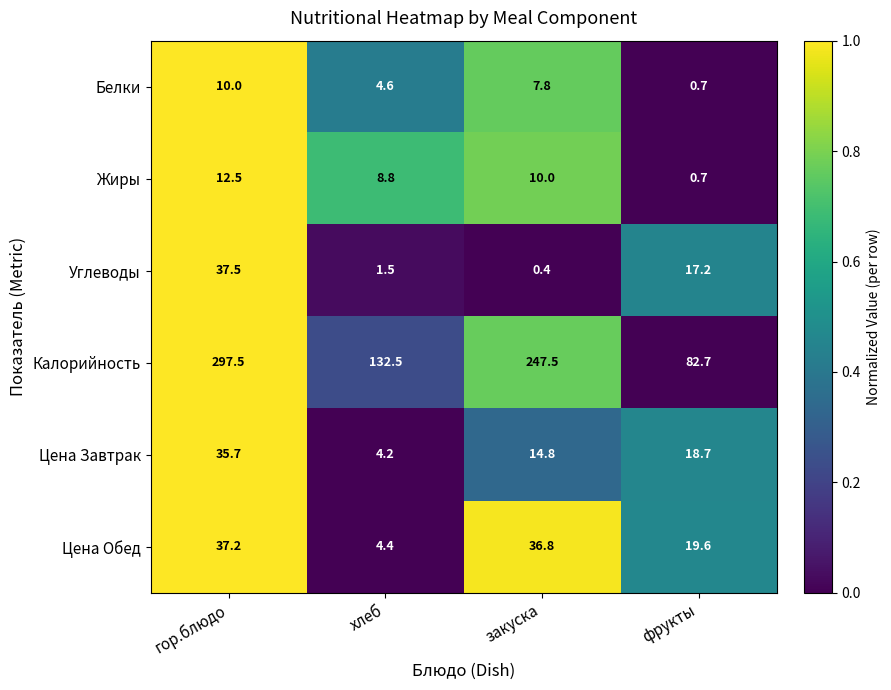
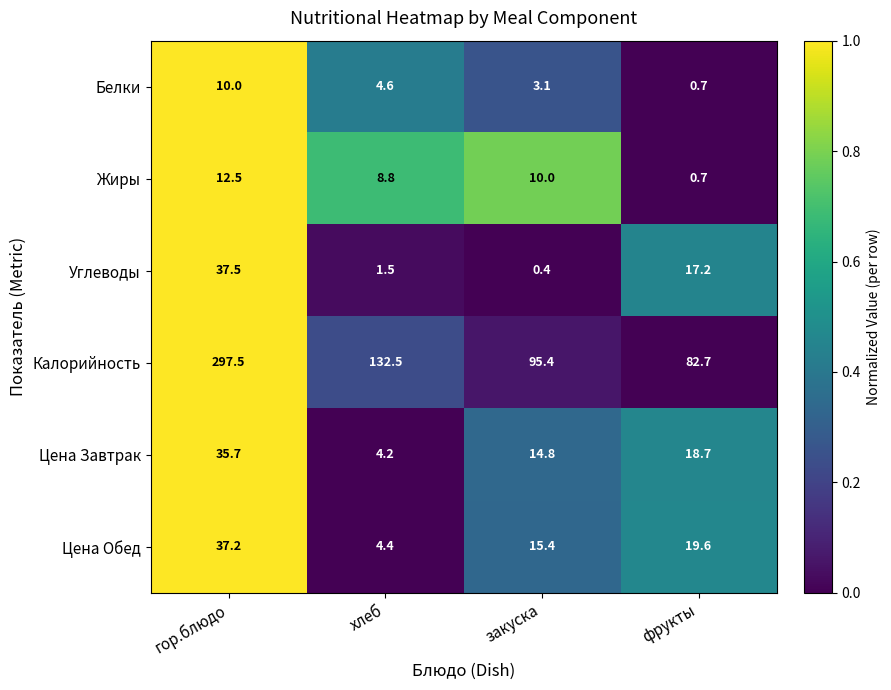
Белки, закуска: 7.8 -> 3.1
Калорийность, закуска: 247.5 -> 95.4
Цена Обед, закуска: 36.8 -> 15.4
